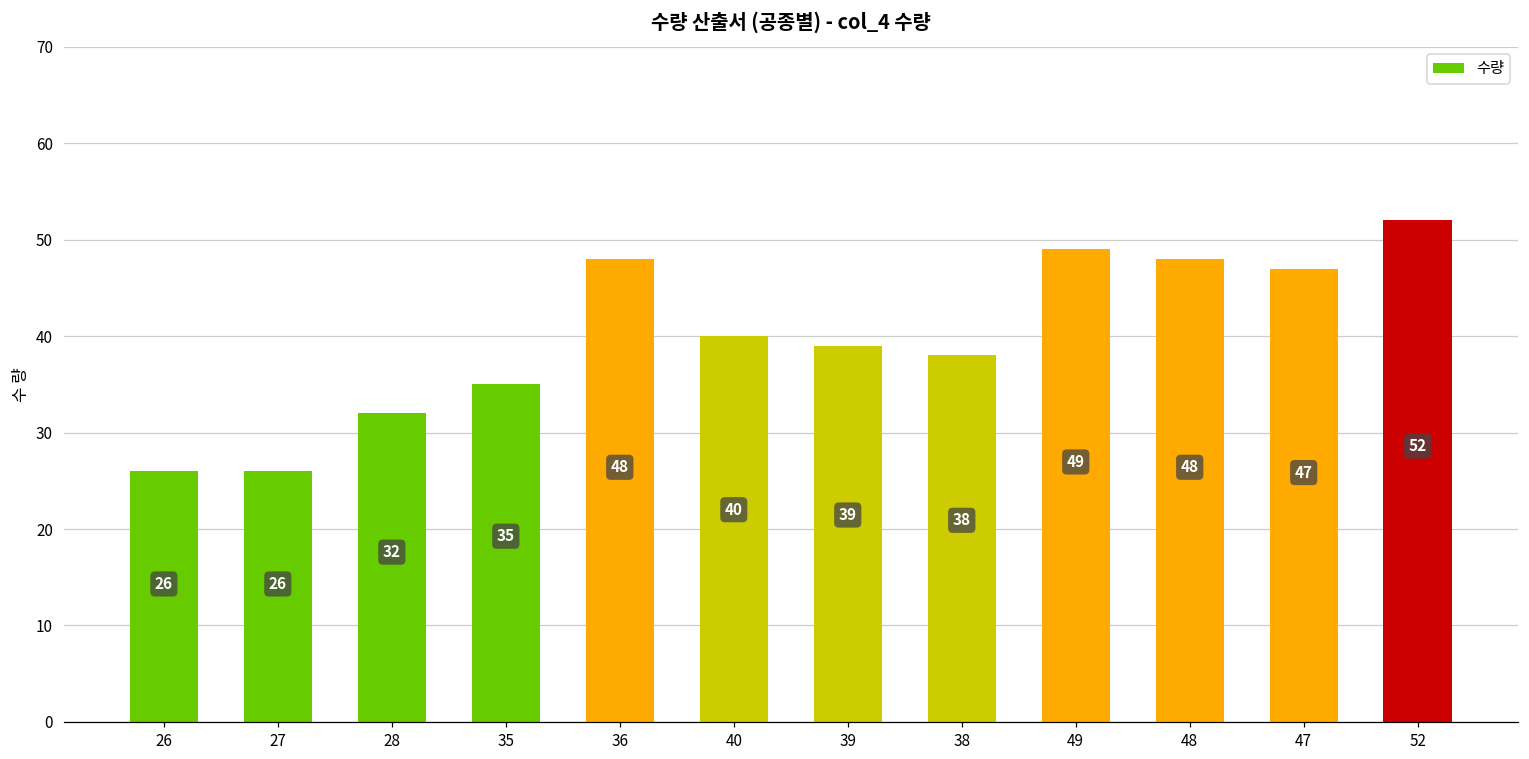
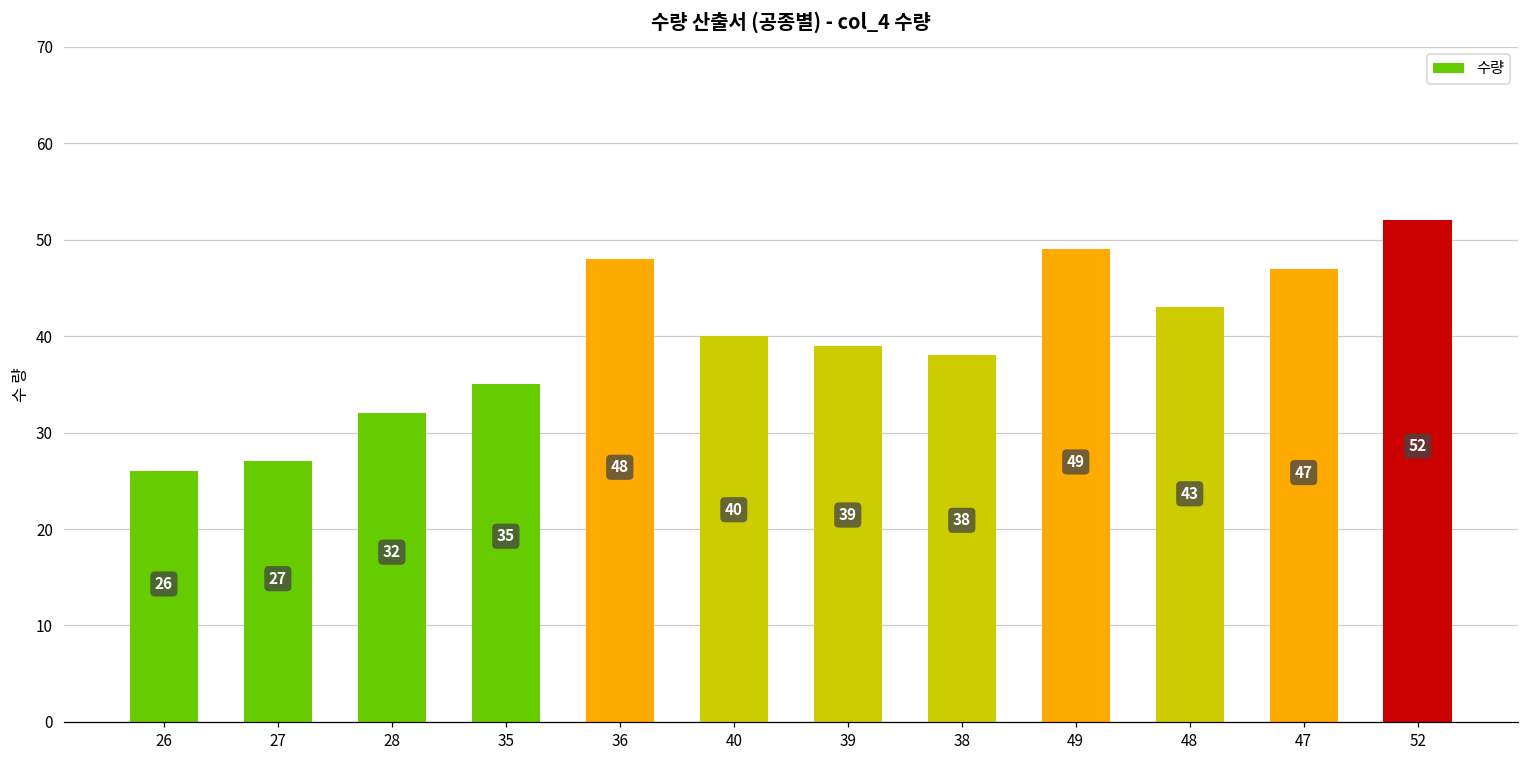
27: 26 -> 27
48: 48 -> 43
